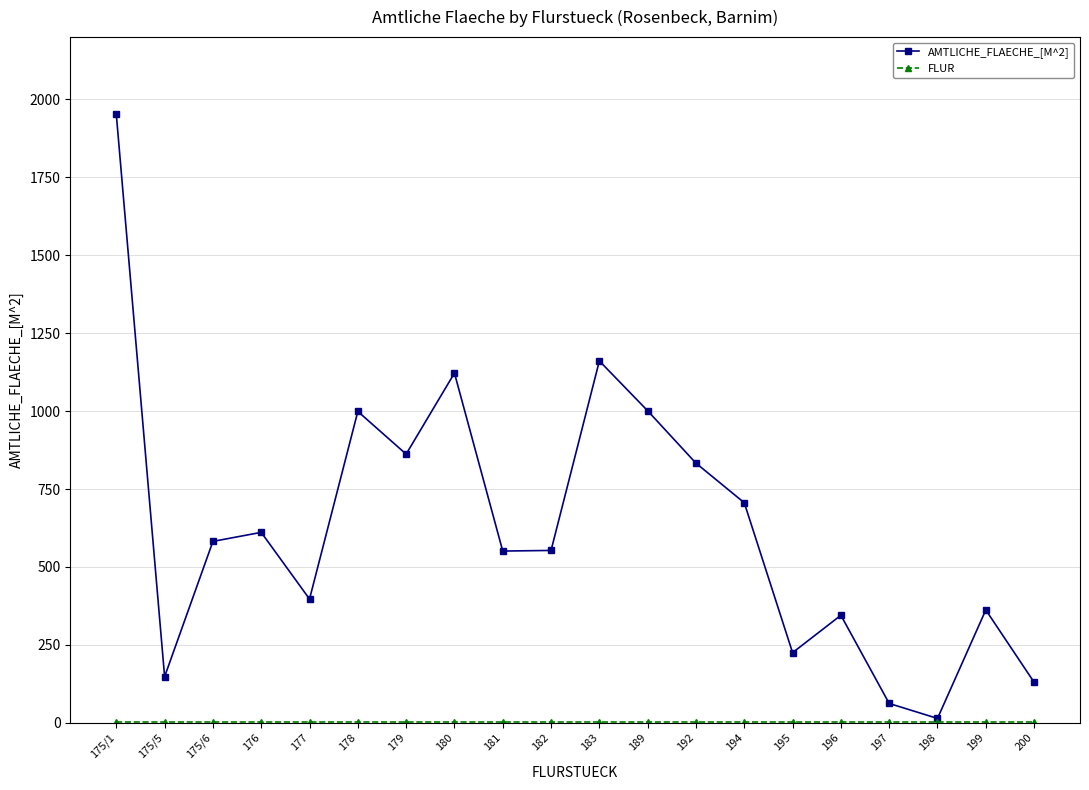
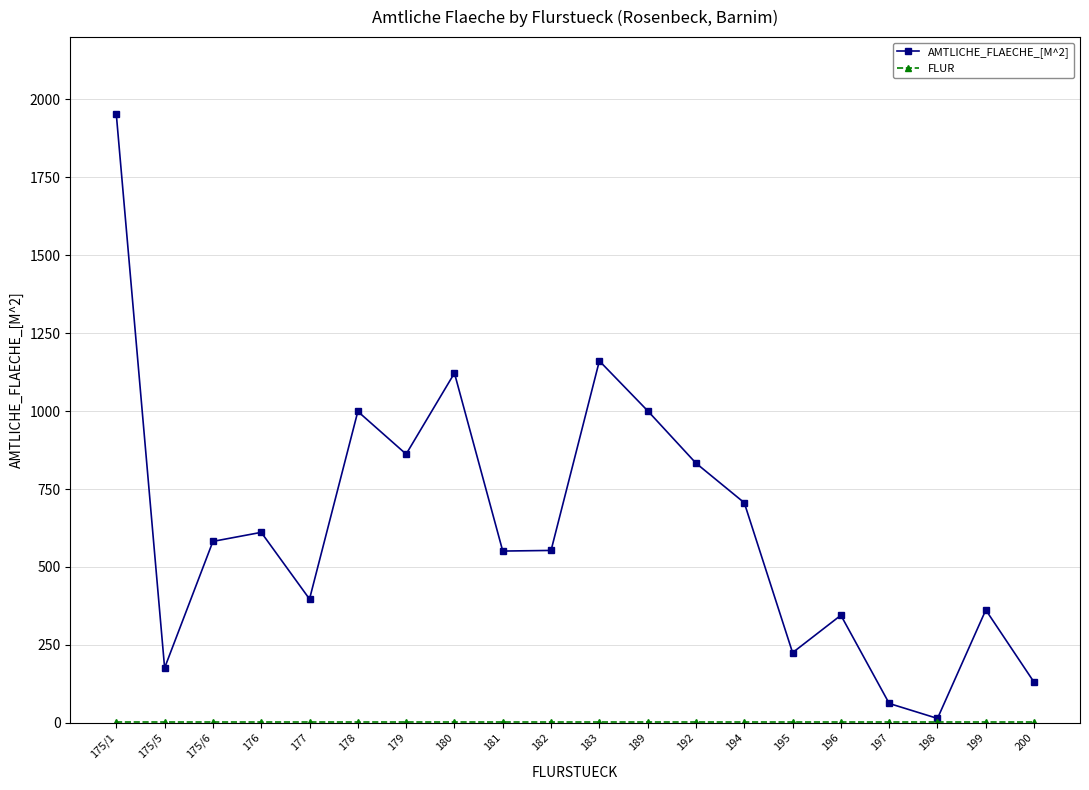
AMTLICHE_FLAECHE_[M^2], 175/5: 150 -> 180
